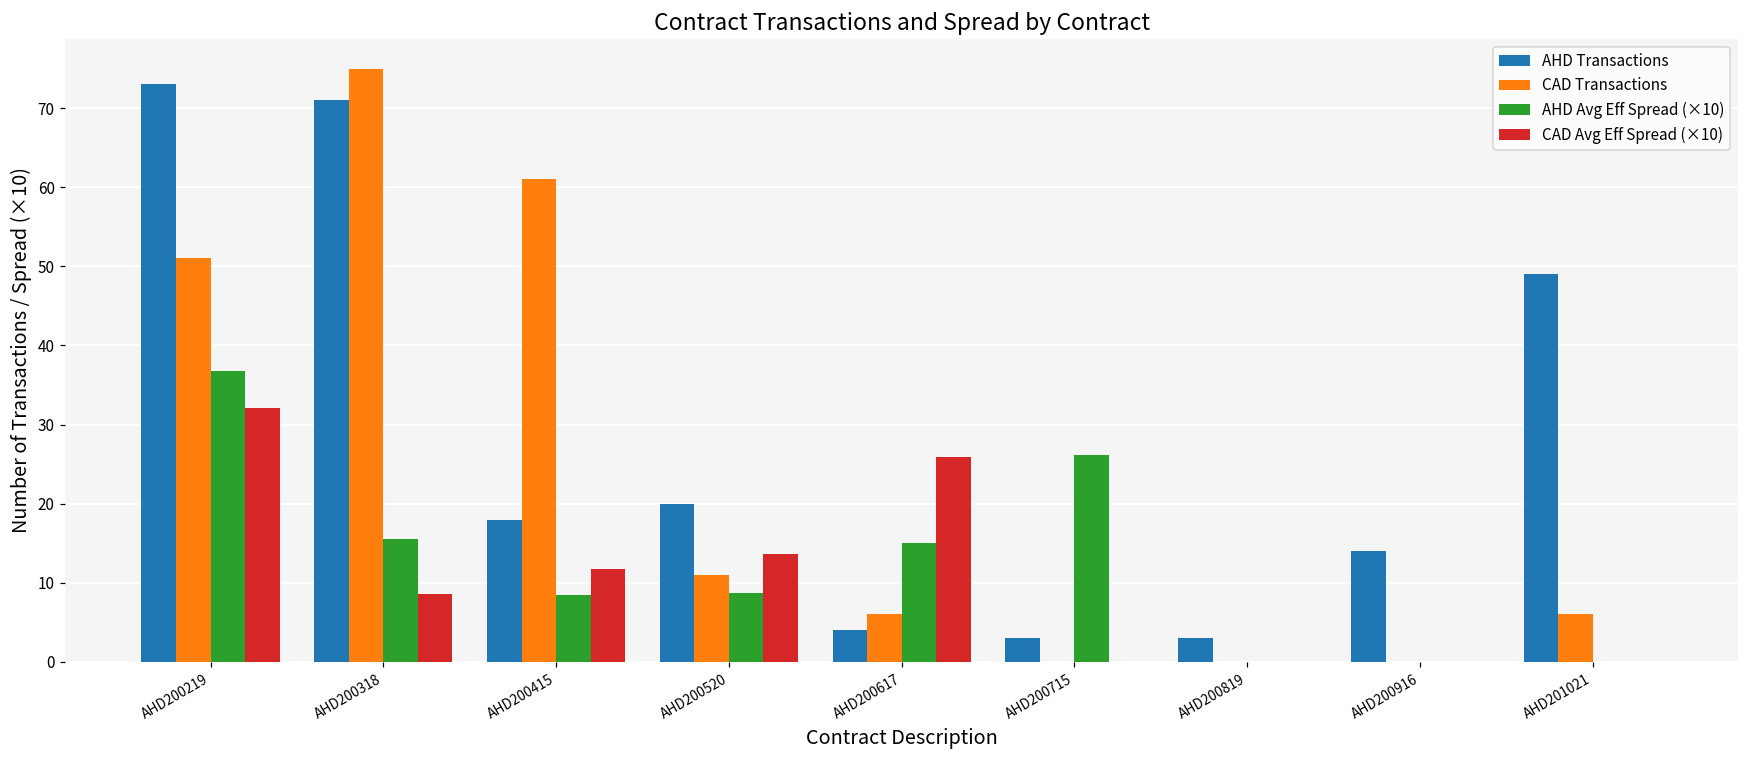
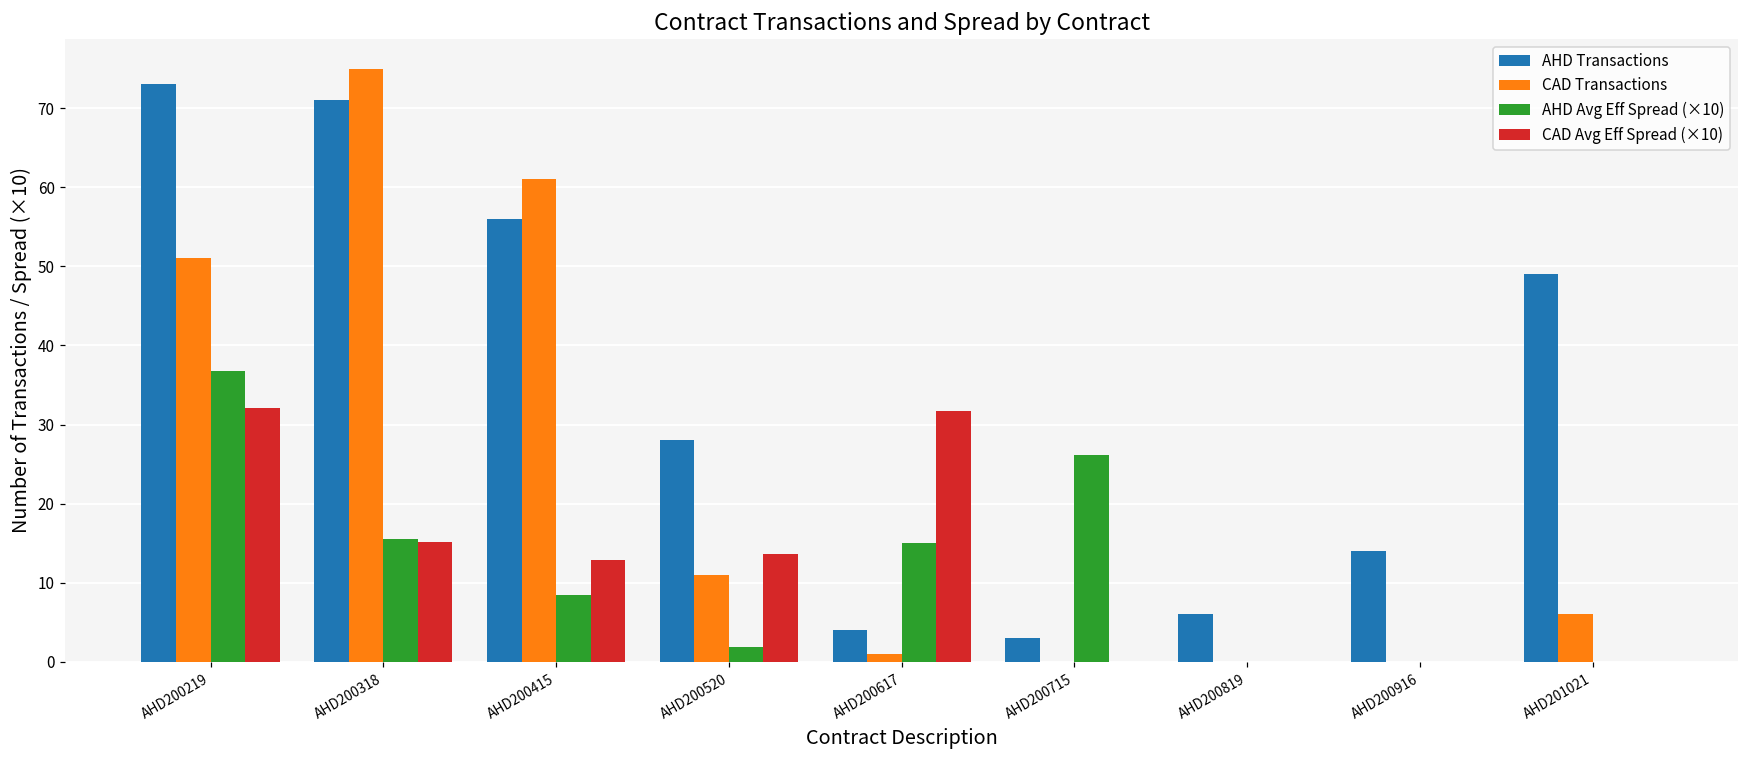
CAD Avg Eff Spread (×10), AHD200318: 9 -> 15
AHD Transactions, AHD200415: 18 -> 56
CAD Avg Eff Spread (×10), AHD200415: 12 -> 13
AHD Transactions, AHD200520: 20 -> 28
AHD Avg Eff Spread (×10), AHD200520: 9 -> 2
CAD Transactions, AHD200617: 6 -> 1
CAD Avg Eff Spread (×10), AHD200617: 26 -> 32
AHD Transactions, AHD200819: 3 -> 6
